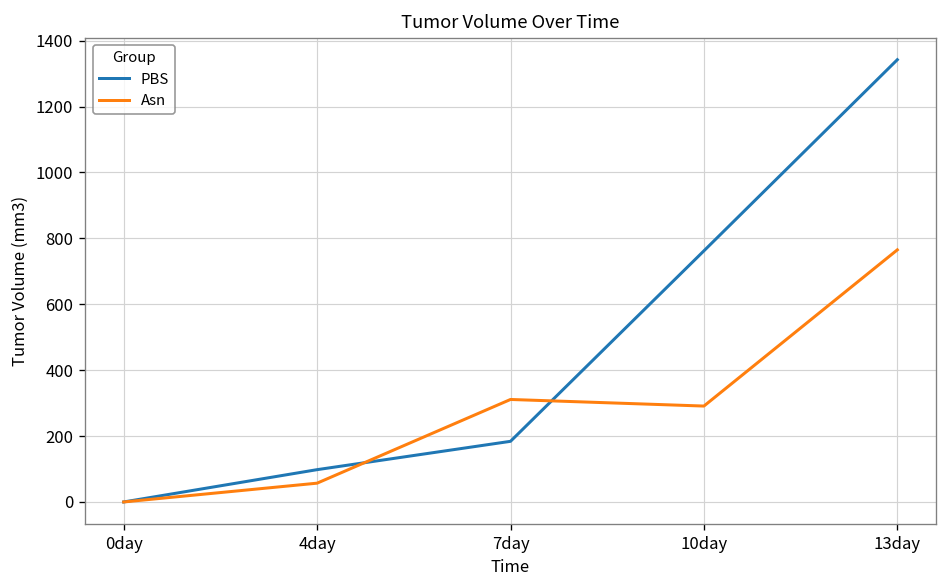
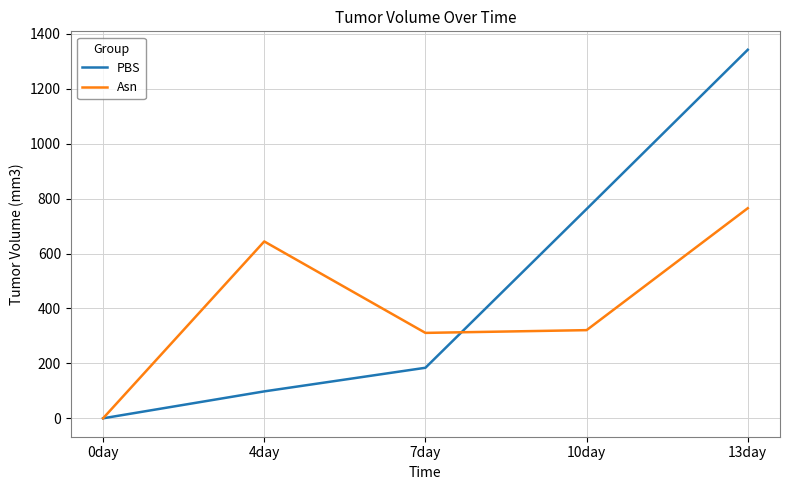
Asn, 4day: 60 -> 640
Asn, 10day: 290 -> 320
